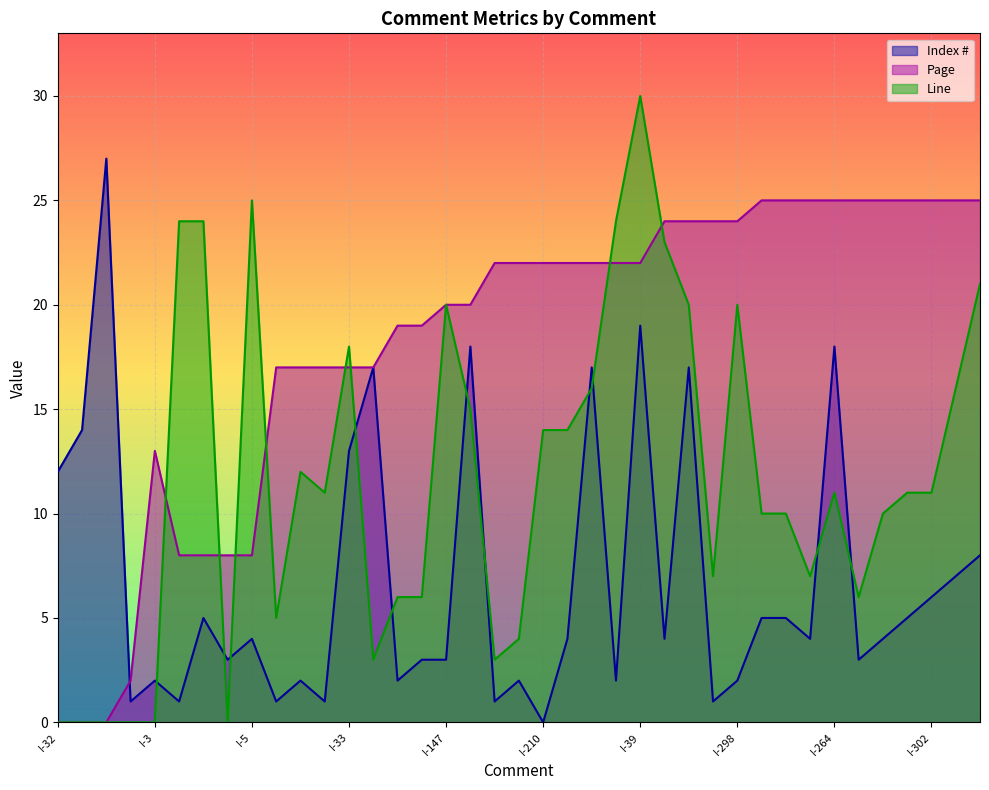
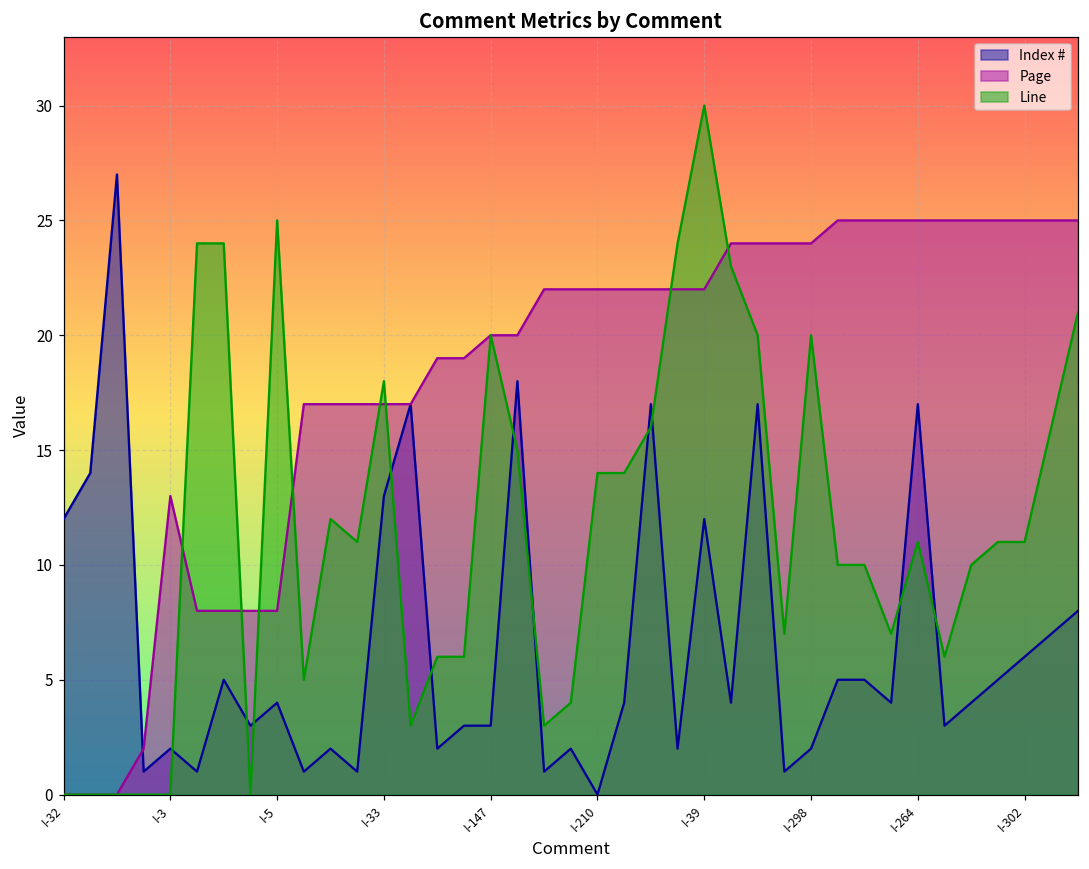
Index #, I-39: 19 -> 12
Index #, I-264: 18 -> 17
